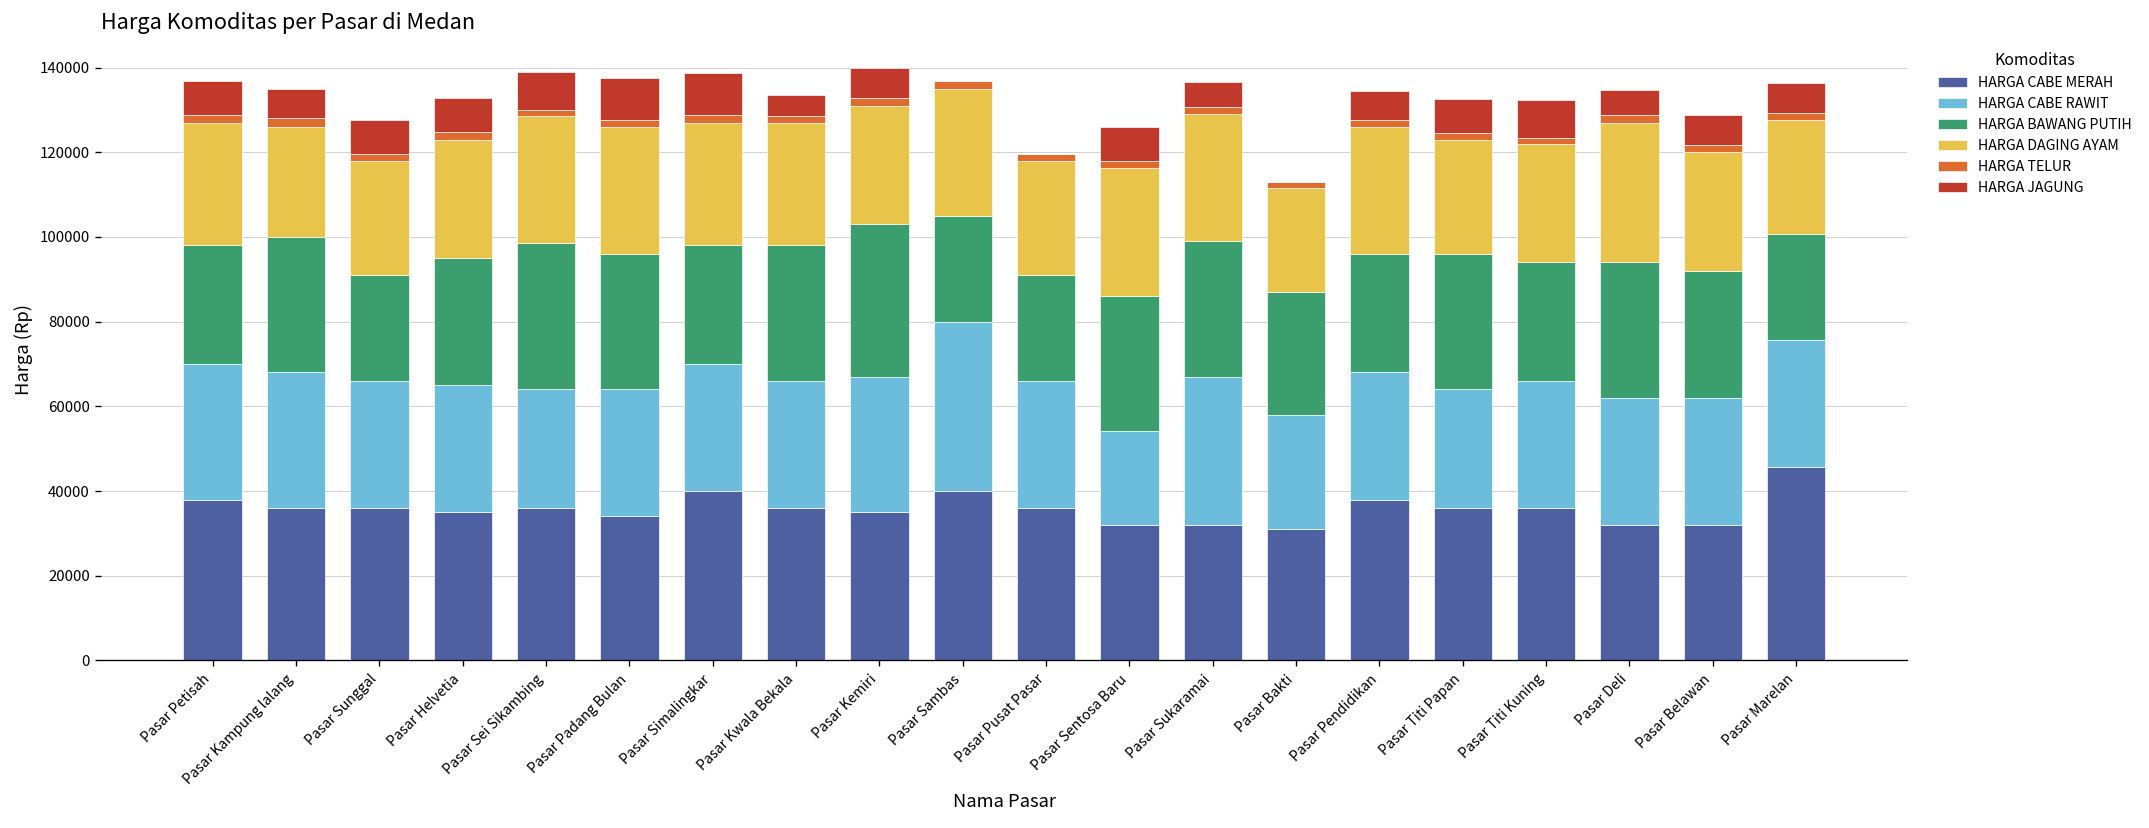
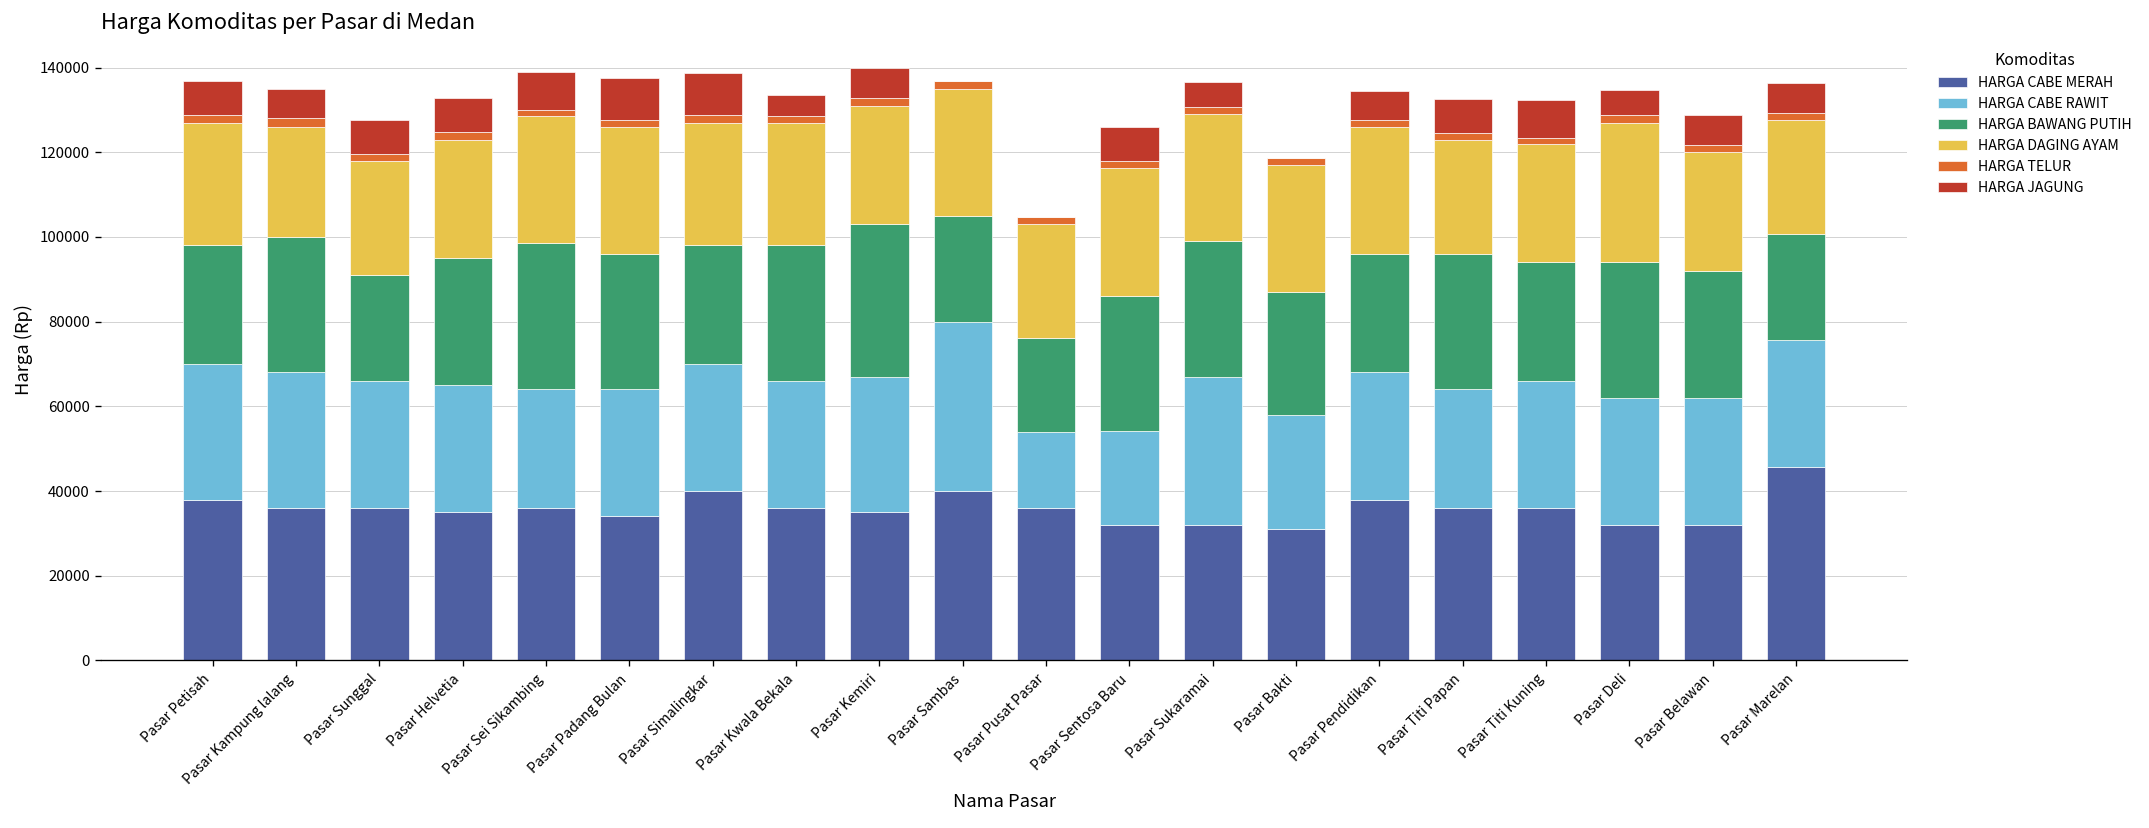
HARGA CABE RAWIT, Pasar Pusat Pasar: 30000 -> 18000
HARGA BAWANG PUTIH, Pasar Pusat Pasar: 25000 -> 22000
HARGA DAGING AYAM, Pasar Bakti: 24000 -> 30000
